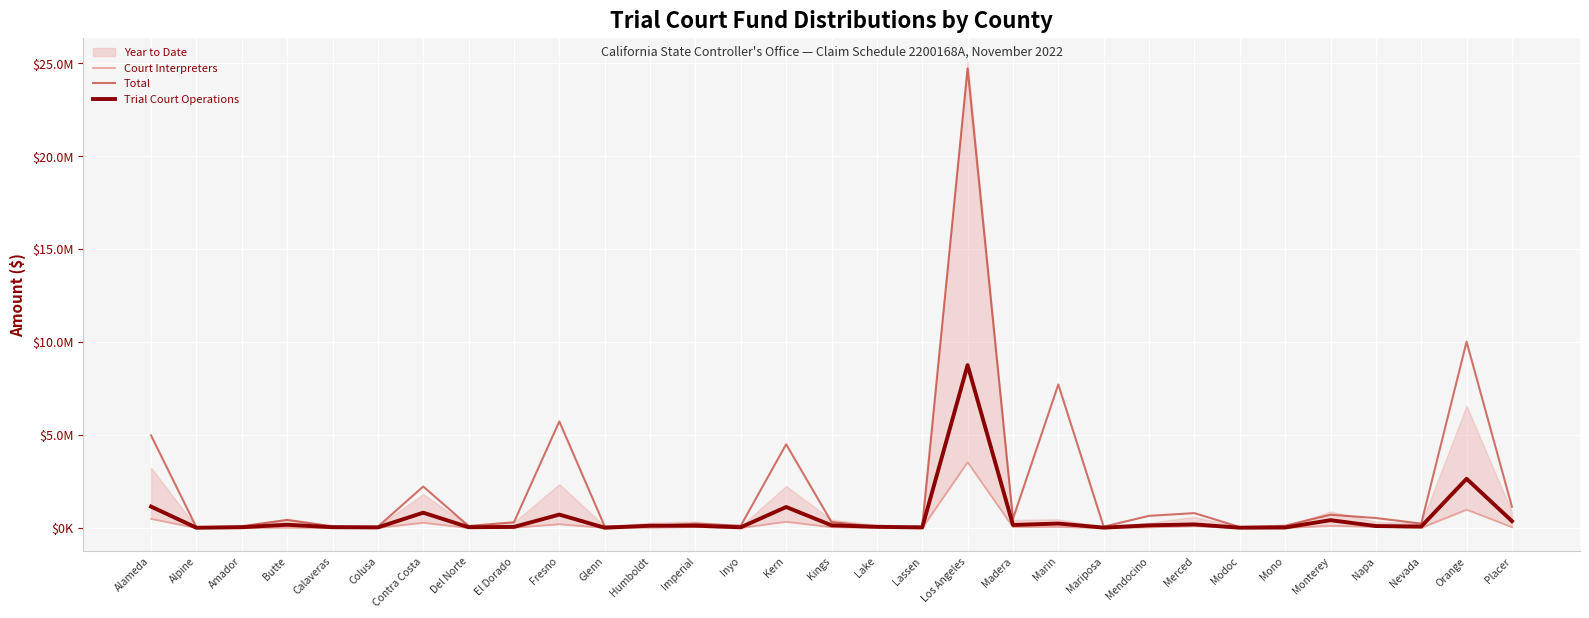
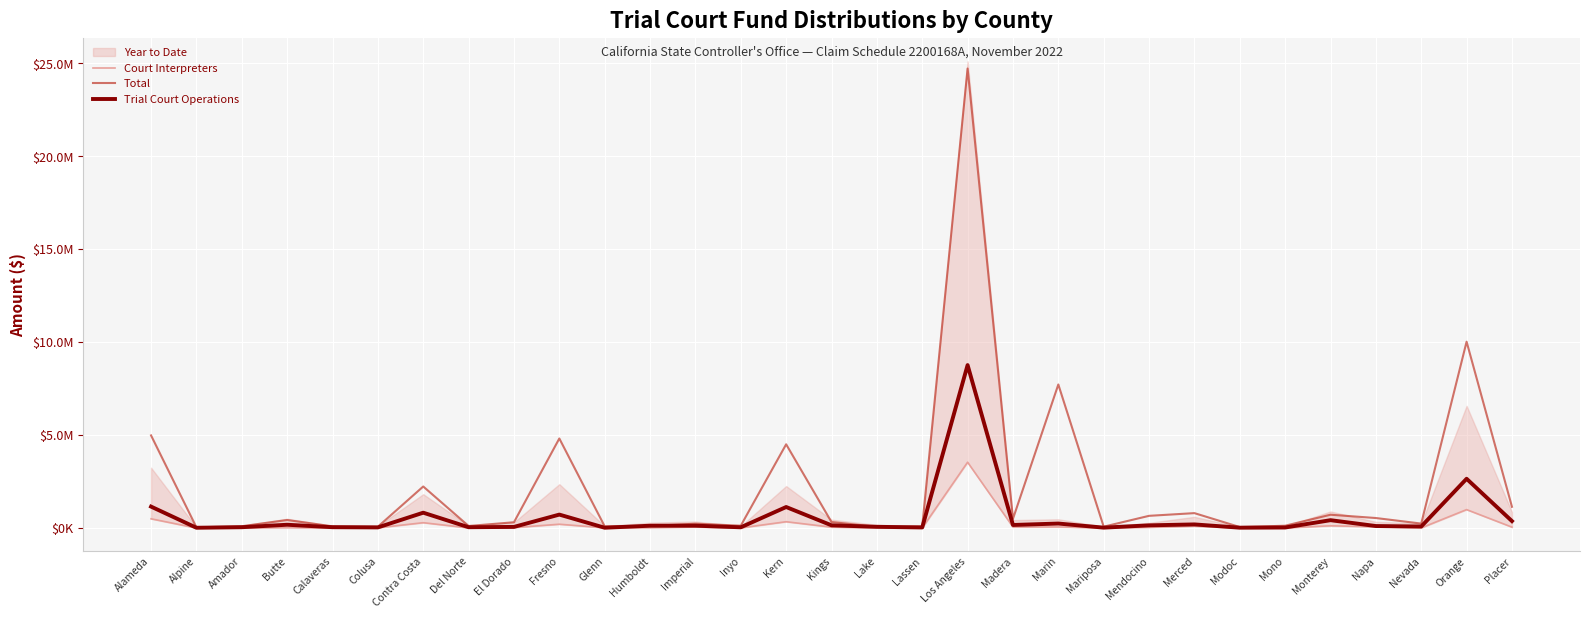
Total, Fresno: $5700000 -> $4800000
